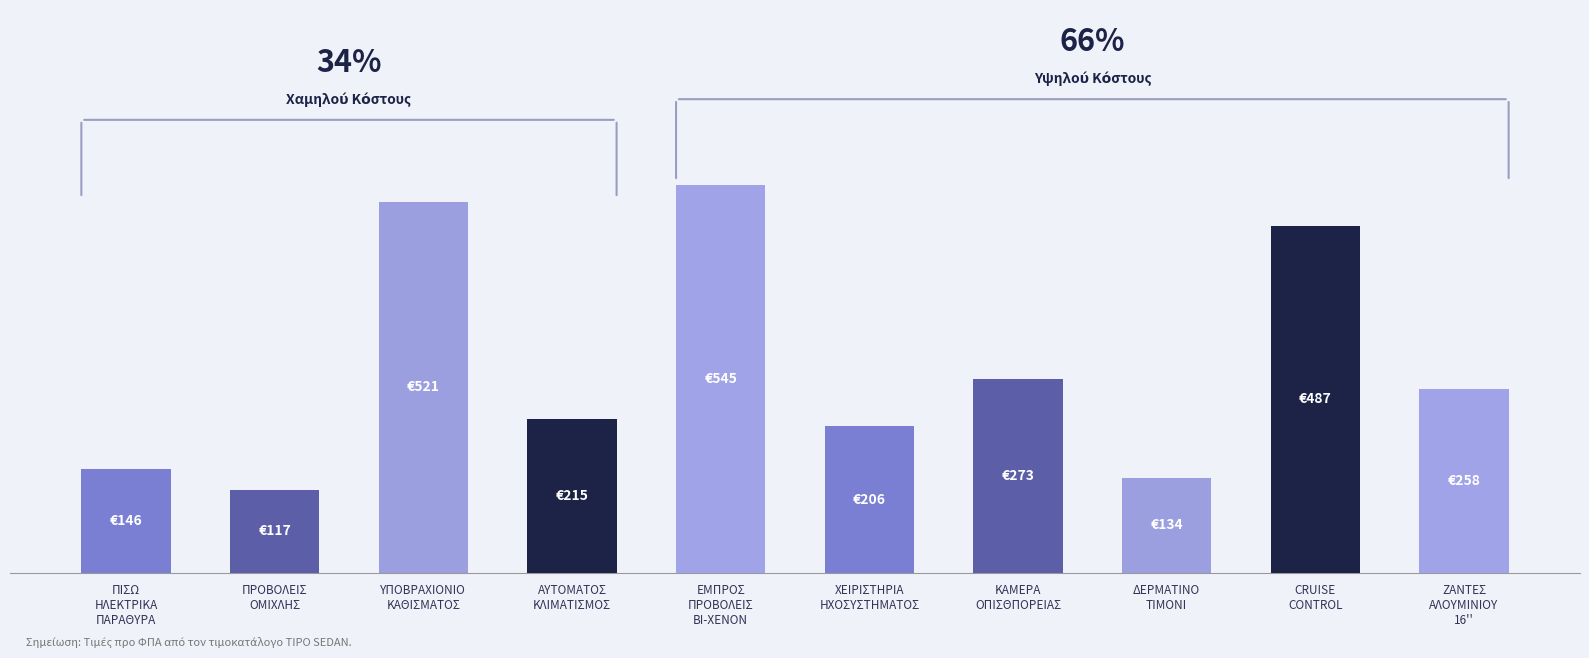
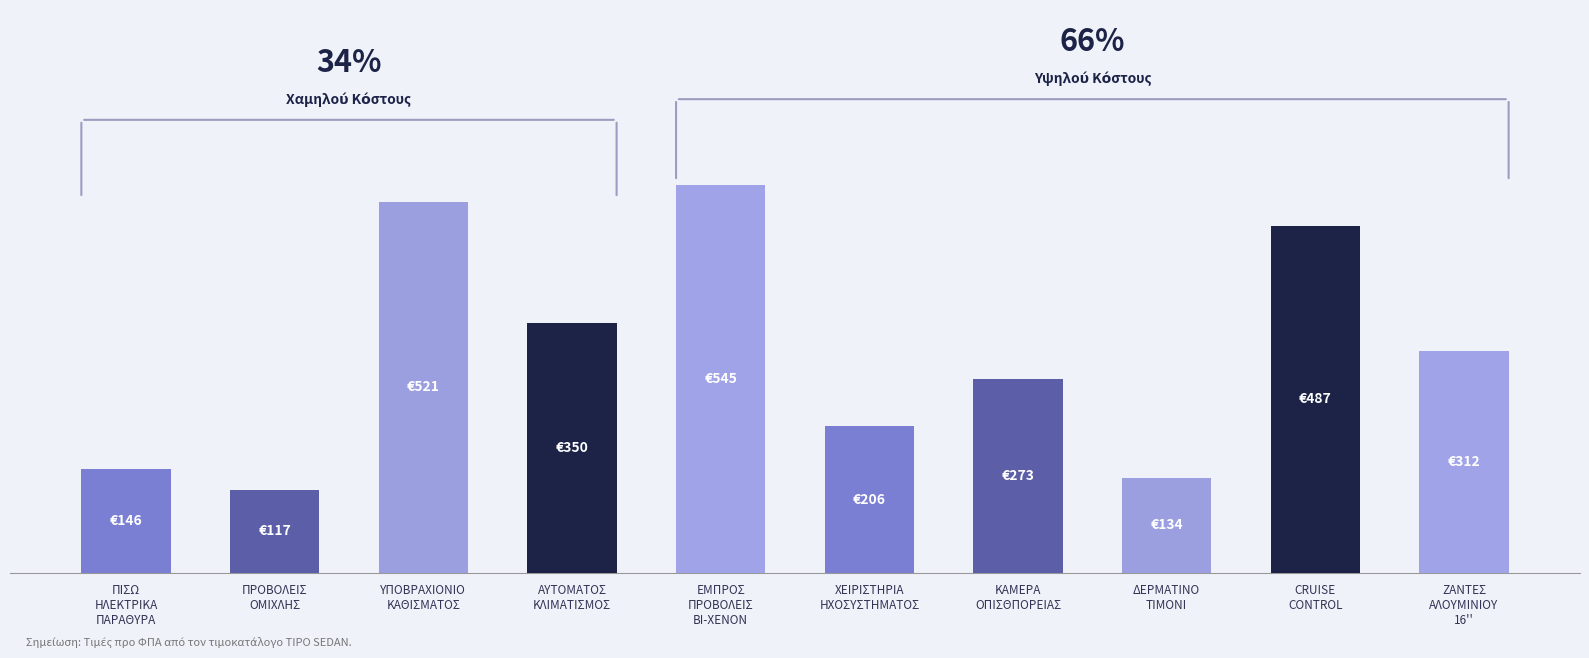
ΑΥΤΟΜΑΤΟΣ ΚΛΙΜΑΤΙΣΜΟΣ: €215 -> €350
ΖΑΝΤΕΣ ΑΛΟΥΜΙΝΙΟΥ 16'': €258 -> €312
